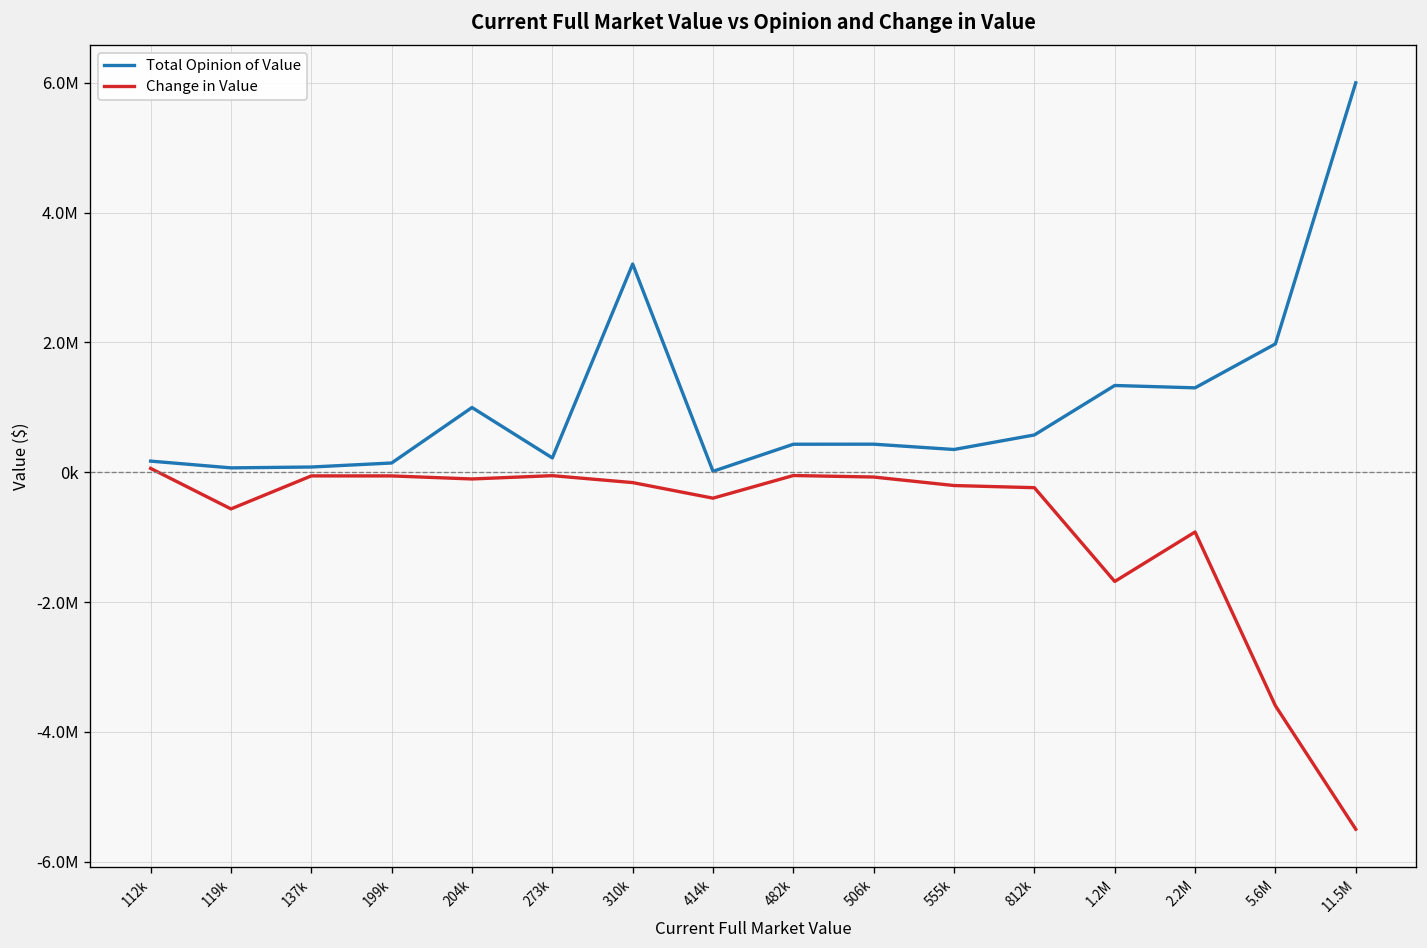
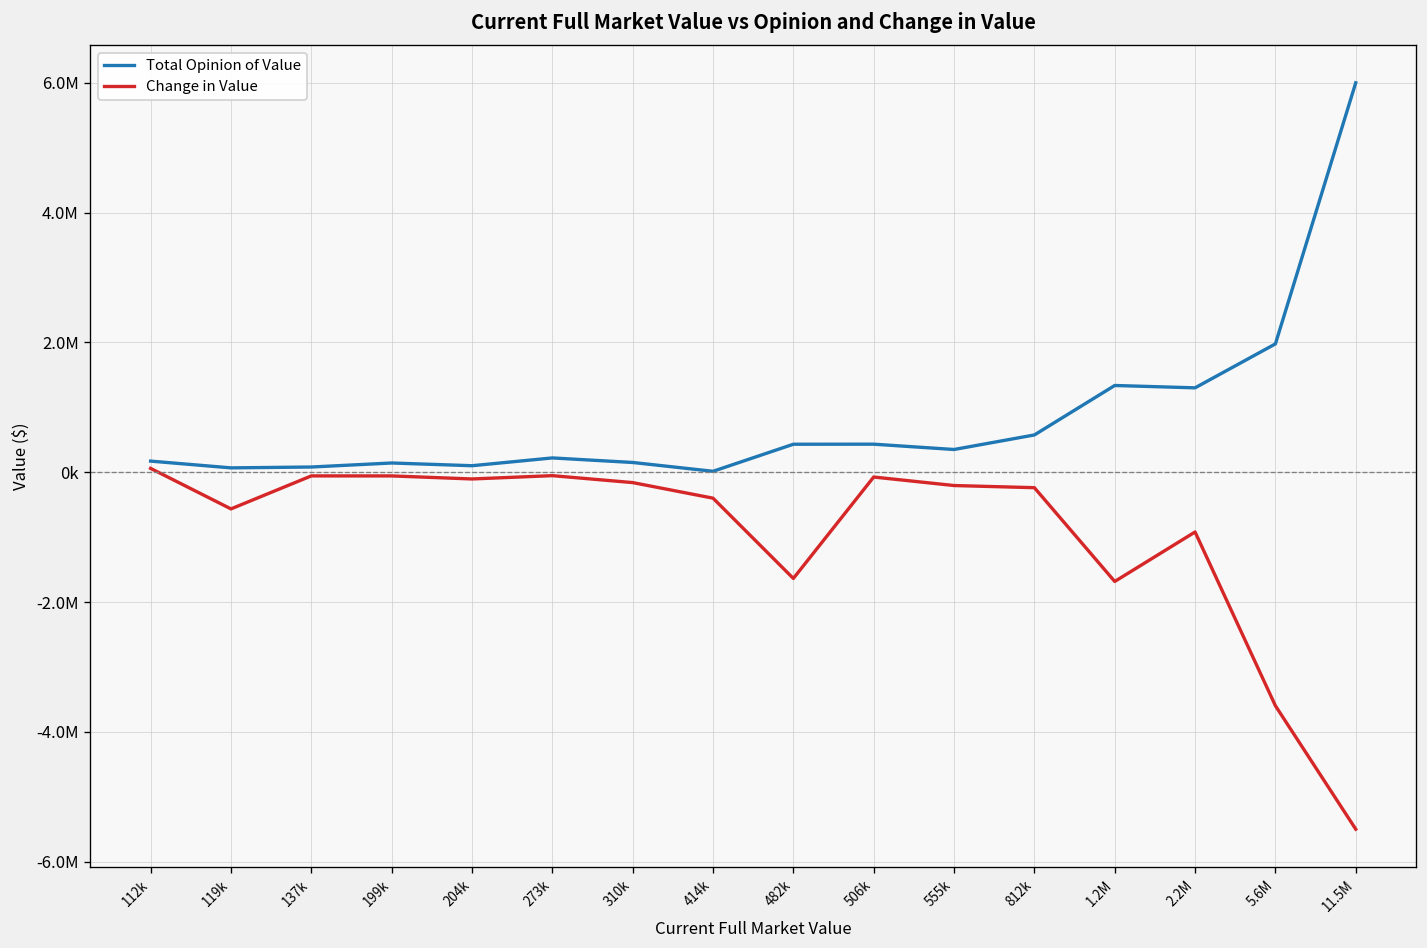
Total Opinion of Value, 204k: 1000000 -> 100000
Total Opinion of Value, 310k: 3200000 -> 200000
Change in Value, 482k: -100000 -> -1600000
